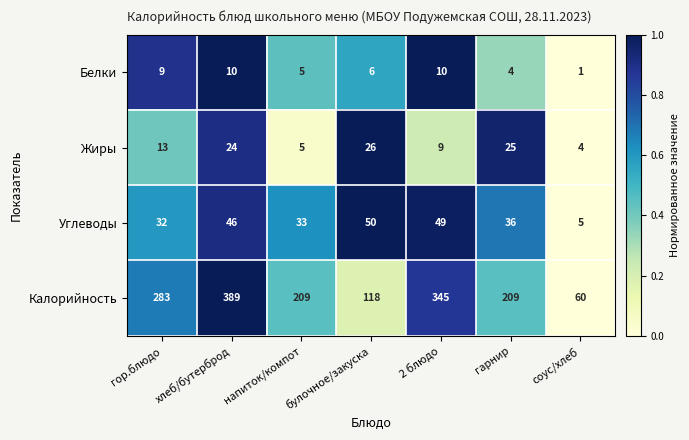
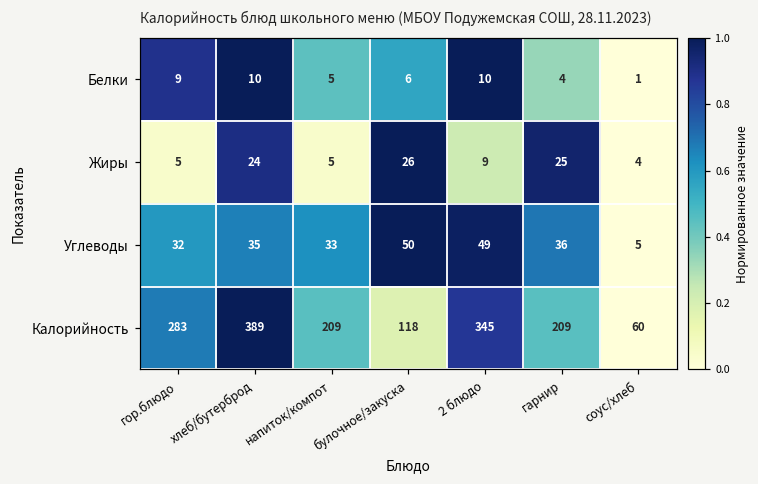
Жиры, гор.блюдо: 13 -> 5
Углеводы, хлеб/бутерброд: 46 -> 35
